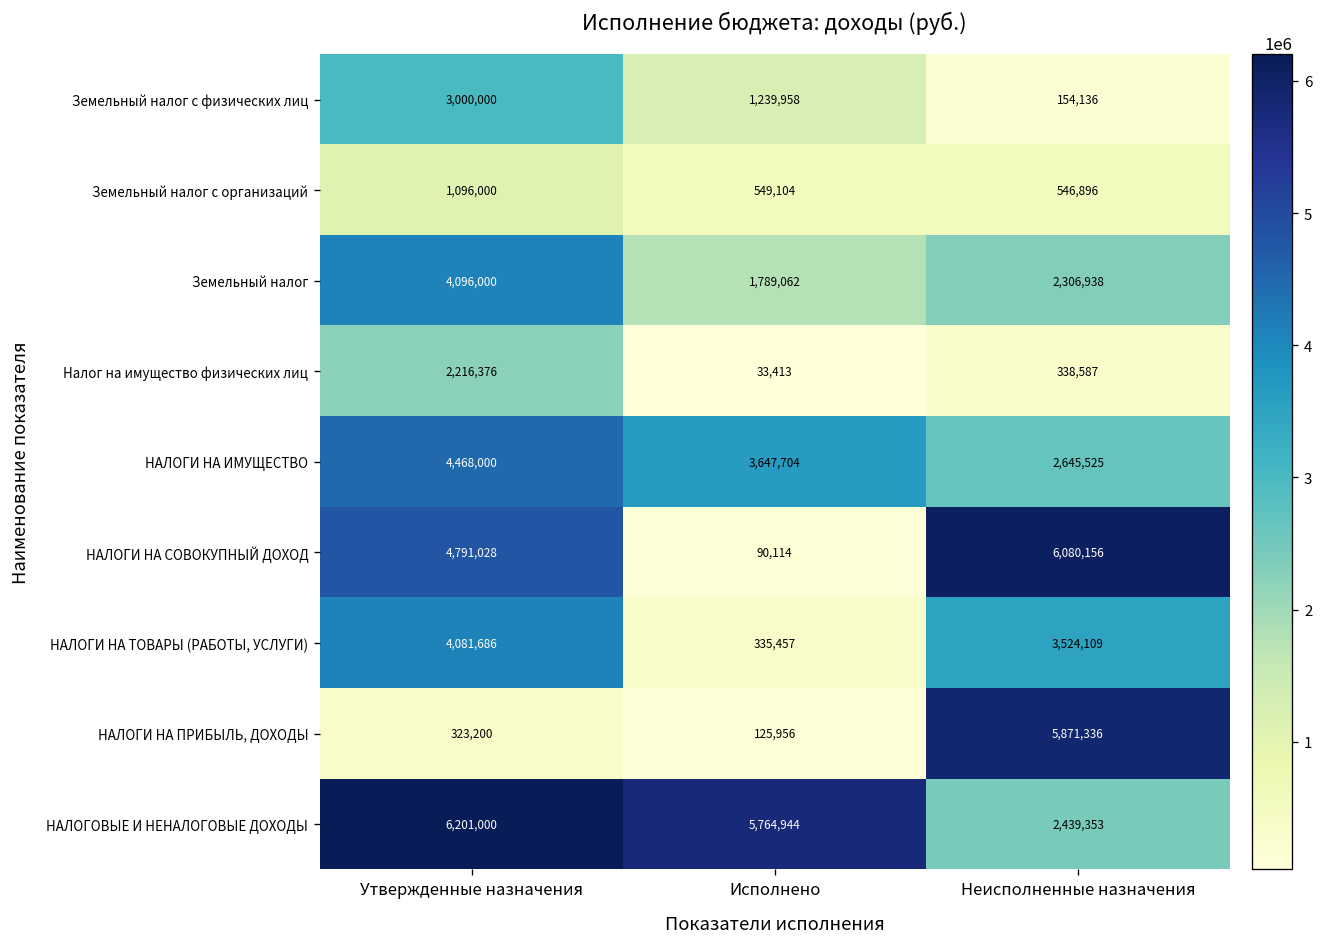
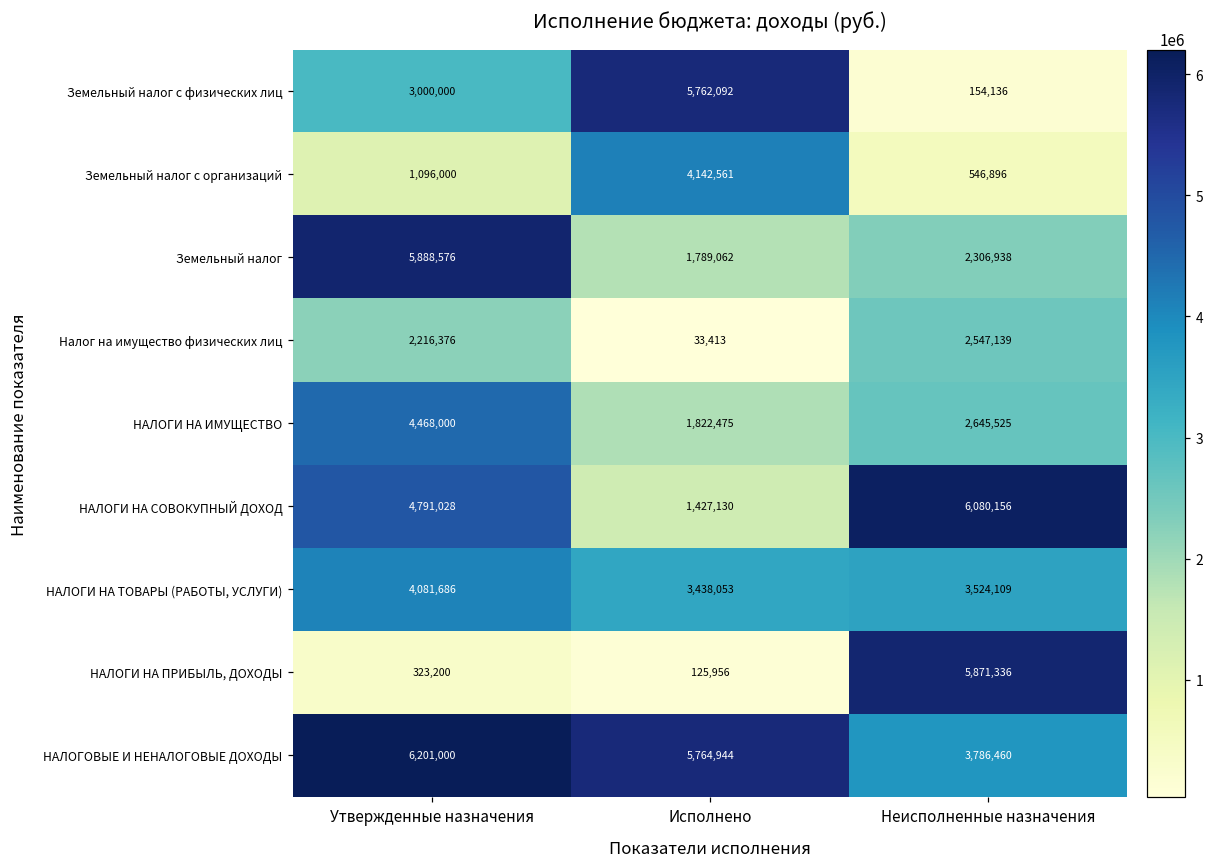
Земельный налог с физических лиц, Исполнено: 1,239,958 -> 5,762,092
Земельный налог с организаций, Исполнено: 549,104 -> 4,142,561
Земельный налог, Утвержденные назначения: 4,096,000 -> 5,888,576
Налог на имущество физических лиц, Неисполненные назначения: 338,587 -> 2,547,139
НАЛОГИ НА ИМУЩЕСТВО, Исполнено: 3,647,704 -> 1,822,475
НАЛОГИ НА СОВОКУПНЫЙ ДОХОД, Исполнено: 90,114 -> 1,427,130
НАЛОГИ НА ТОВАРЫ (РАБОТЫ, УСЛУГИ), Исполнено: 335,457 -> 3,438,053
НАЛОГОВЫЕ И НЕНАЛОГОВЫЕ ДОХОДЫ, Неисполненные назначения: 2,439,353 -> 3,786,460
